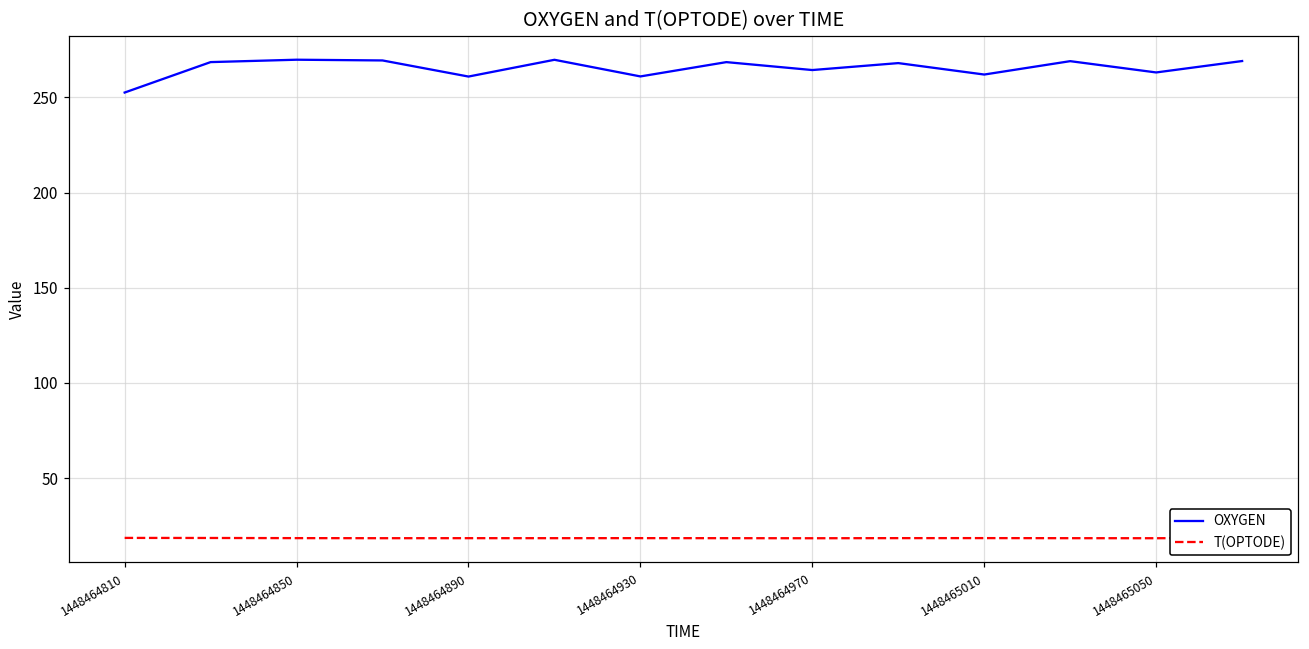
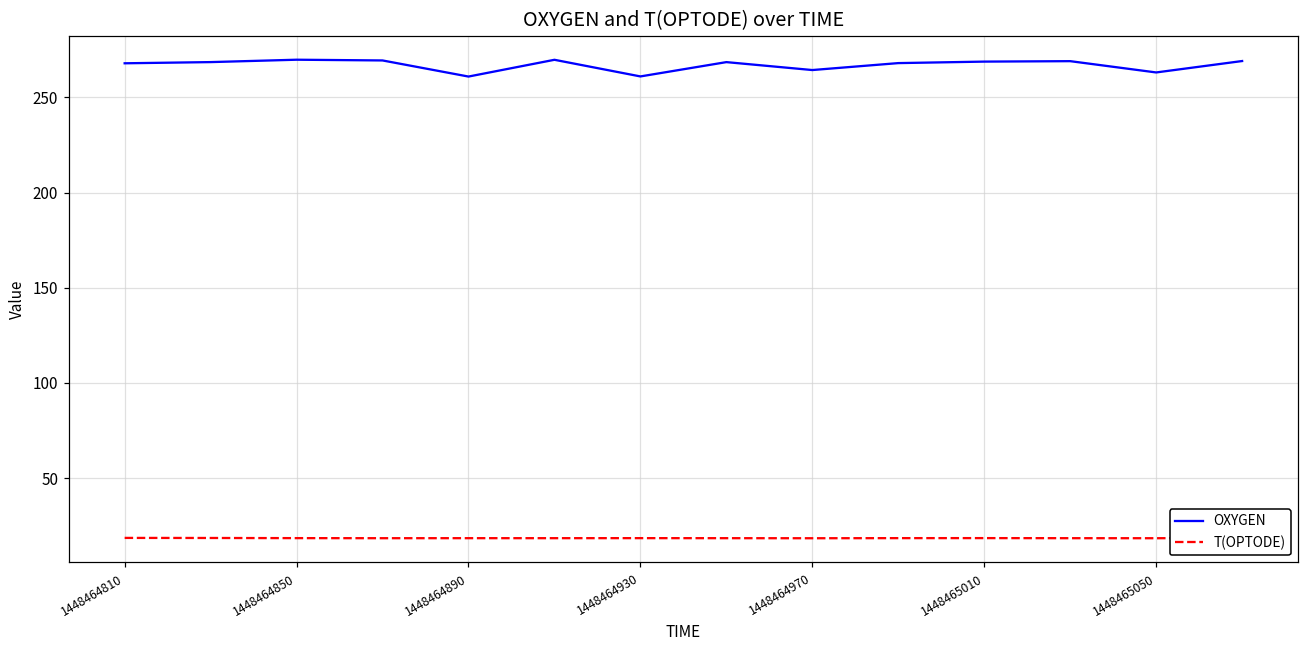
OXYGEN, 1448464810: 252 -> 268
OXYGEN, 1448465010: 262 -> 269
